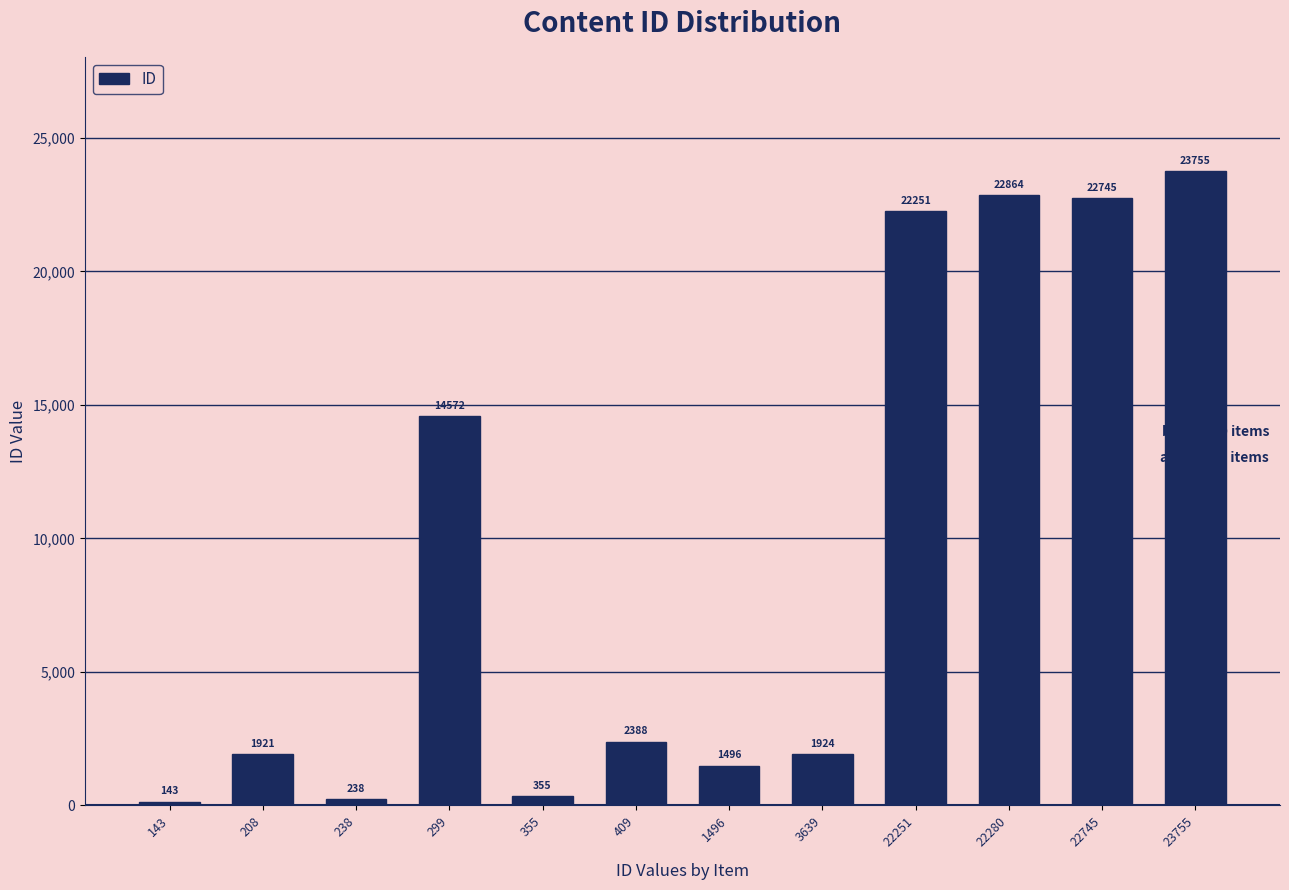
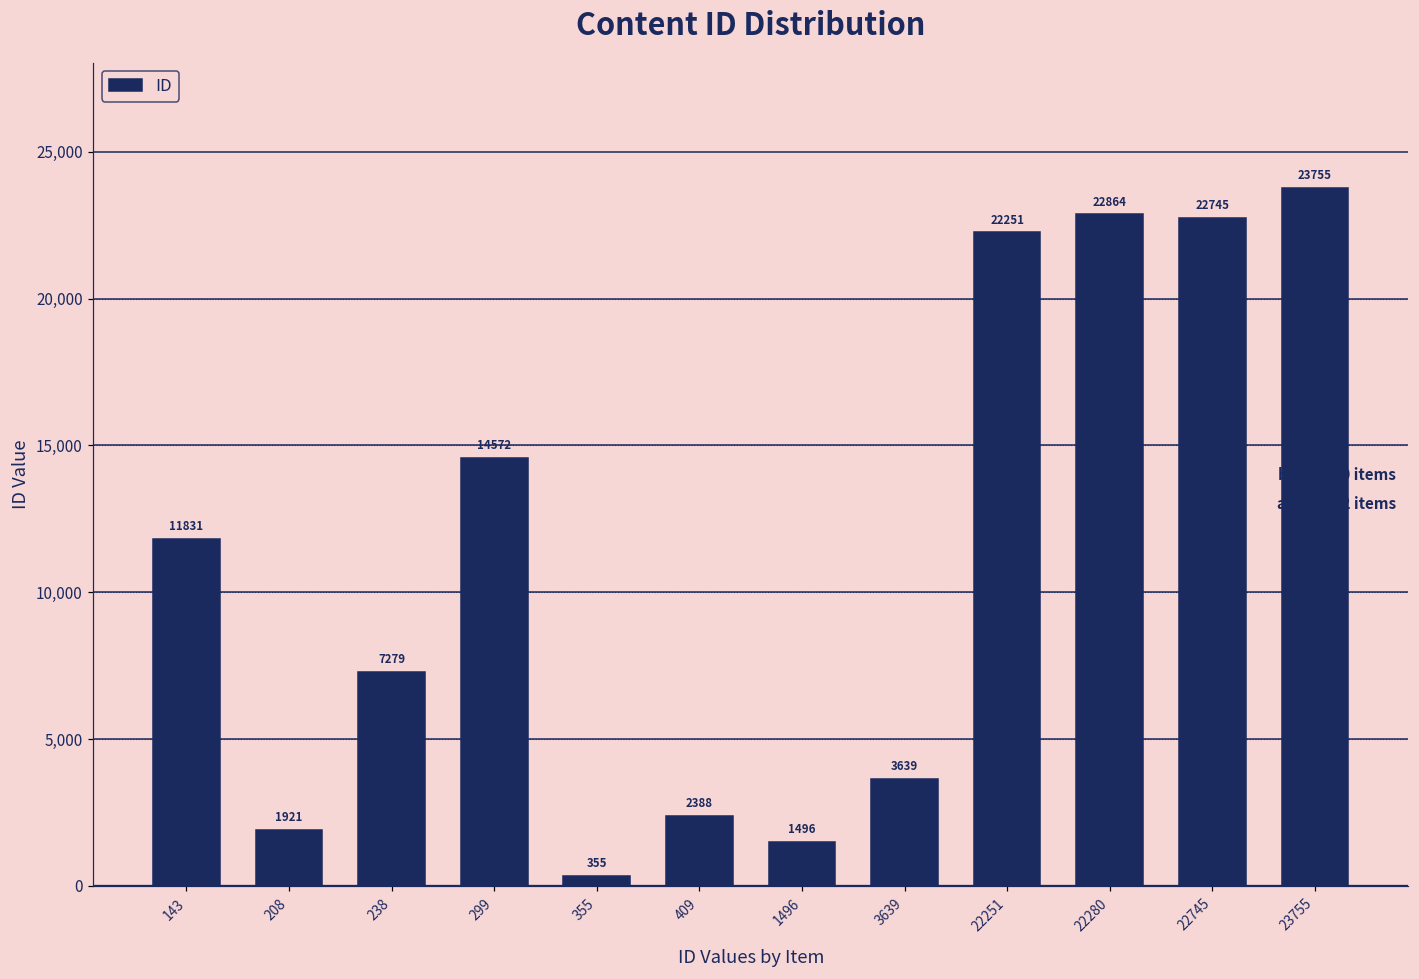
143: 143 -> 11831
238: 238 -> 7279
3639: 1924 -> 3639
